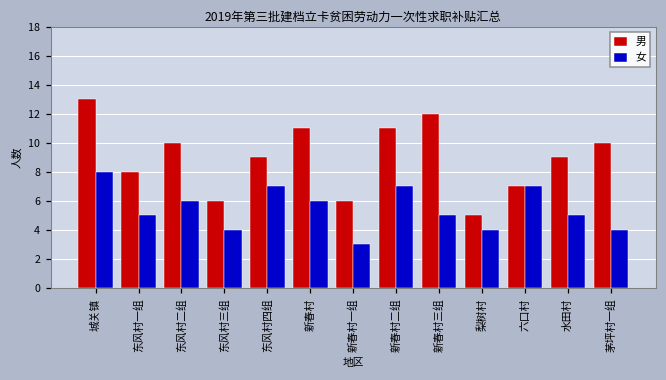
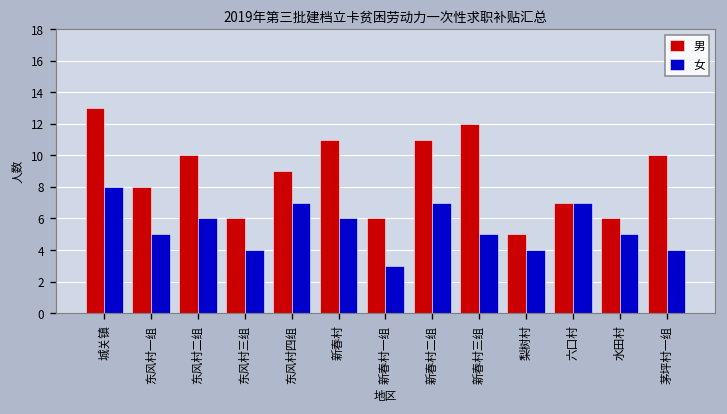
男, 水田村: 9 -> 6
